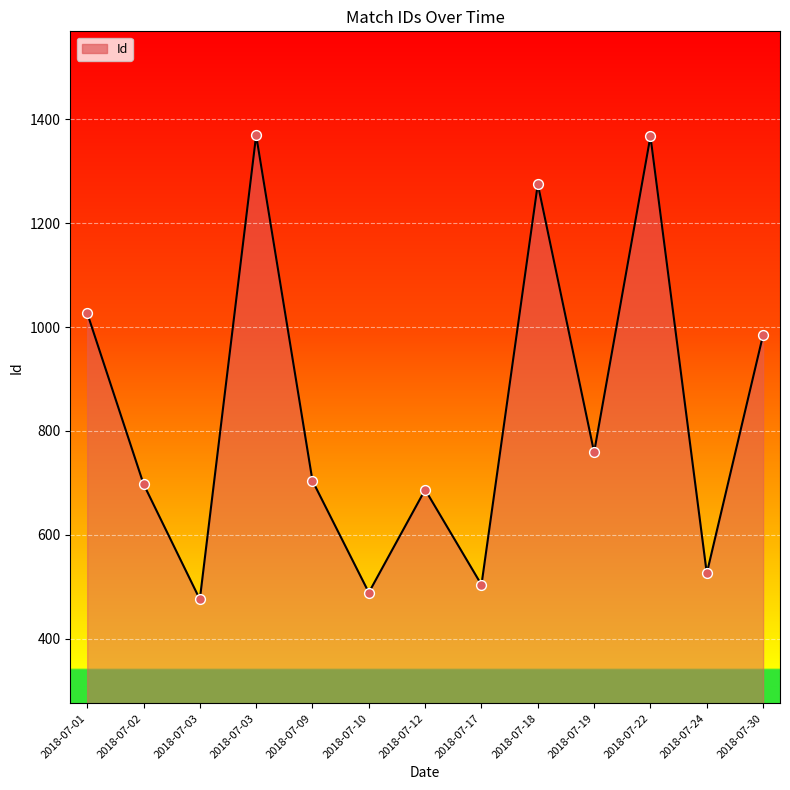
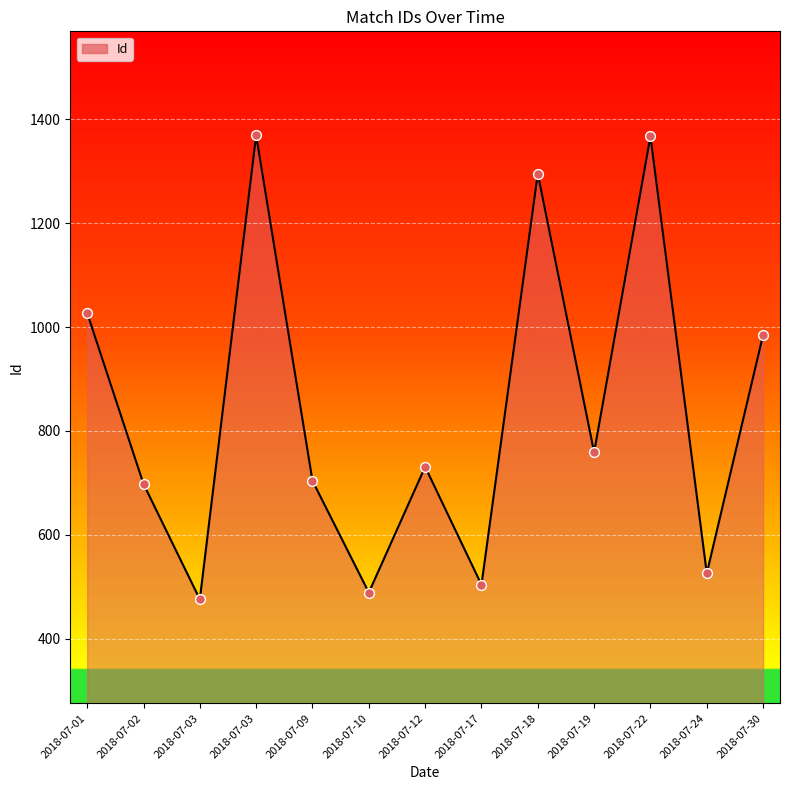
2018-07-12: 690 -> 730
2018-07-18: 1280 -> 1300
